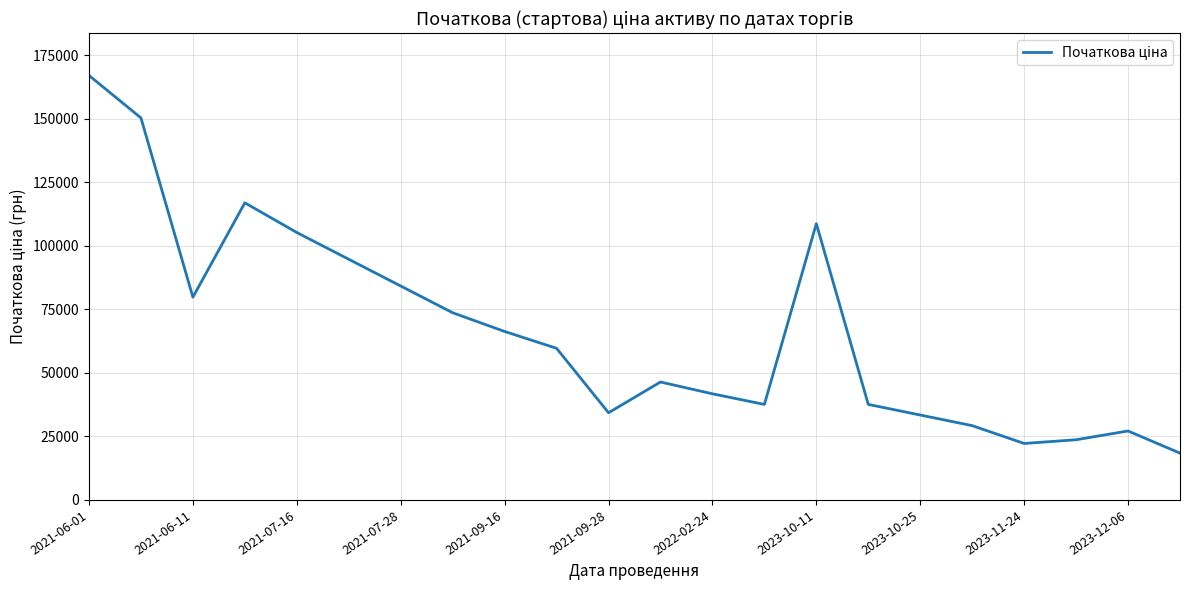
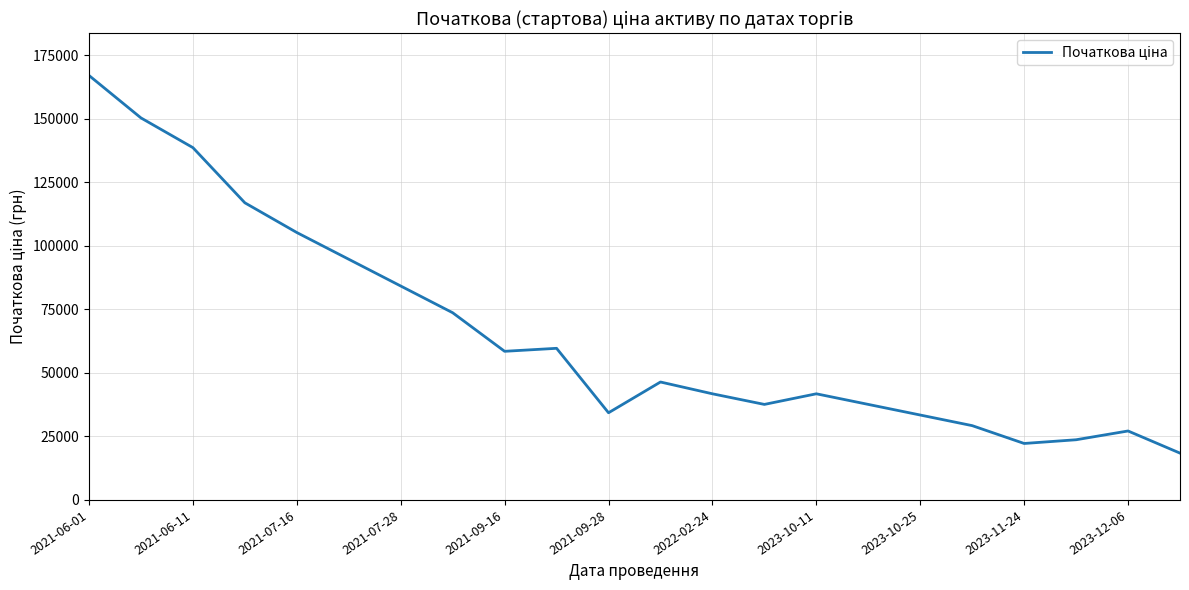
2021-06-11: 80000 -> 139000
2021-09-16: 66000 -> 59000
2023-10-11: 109000 -> 42000
